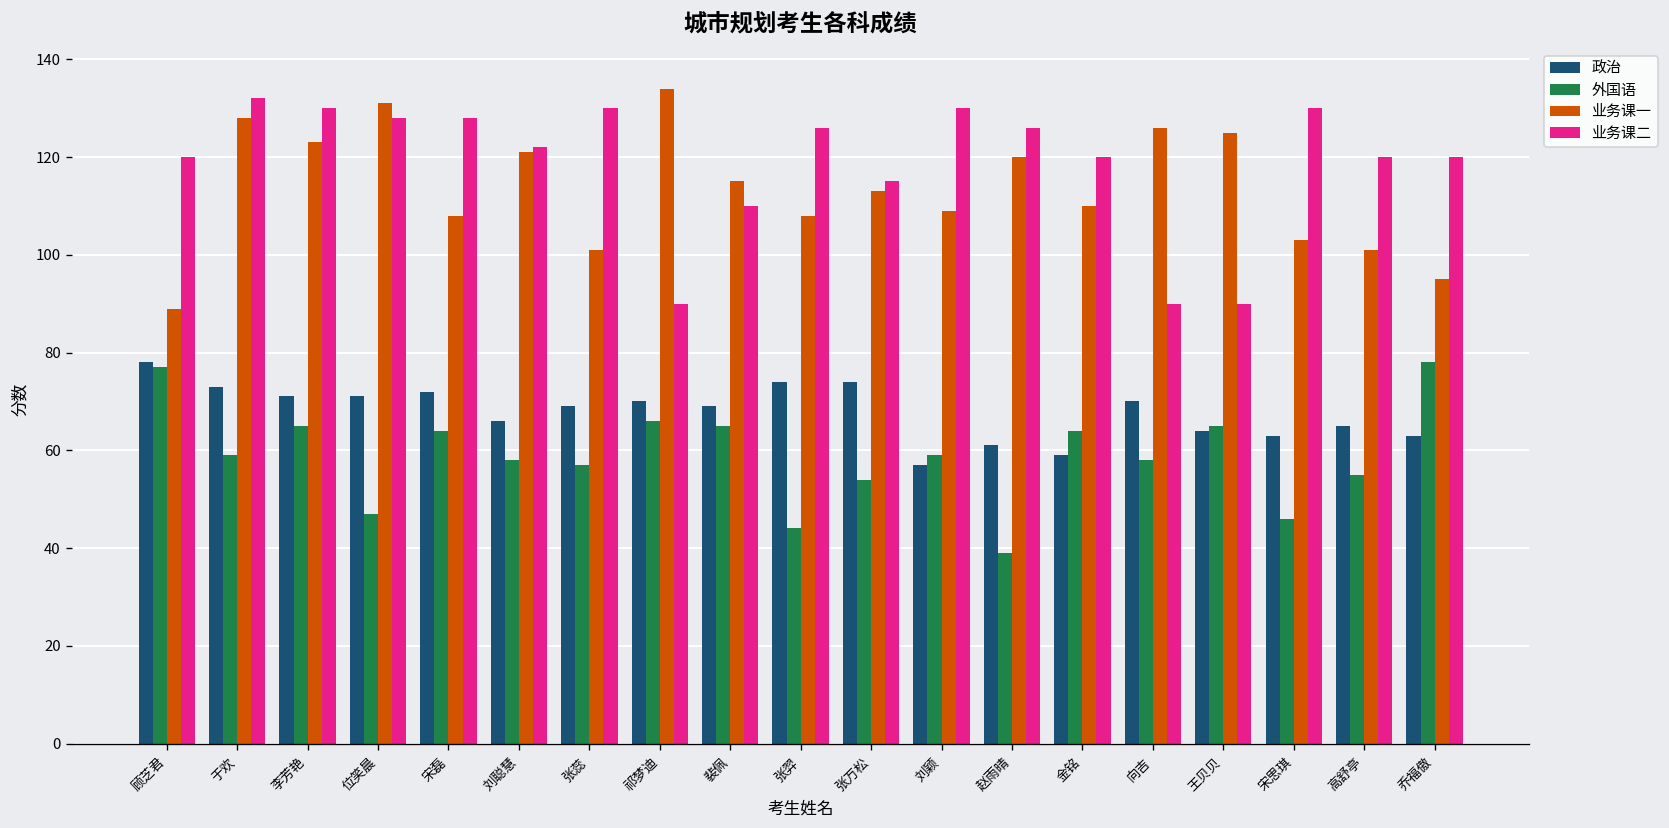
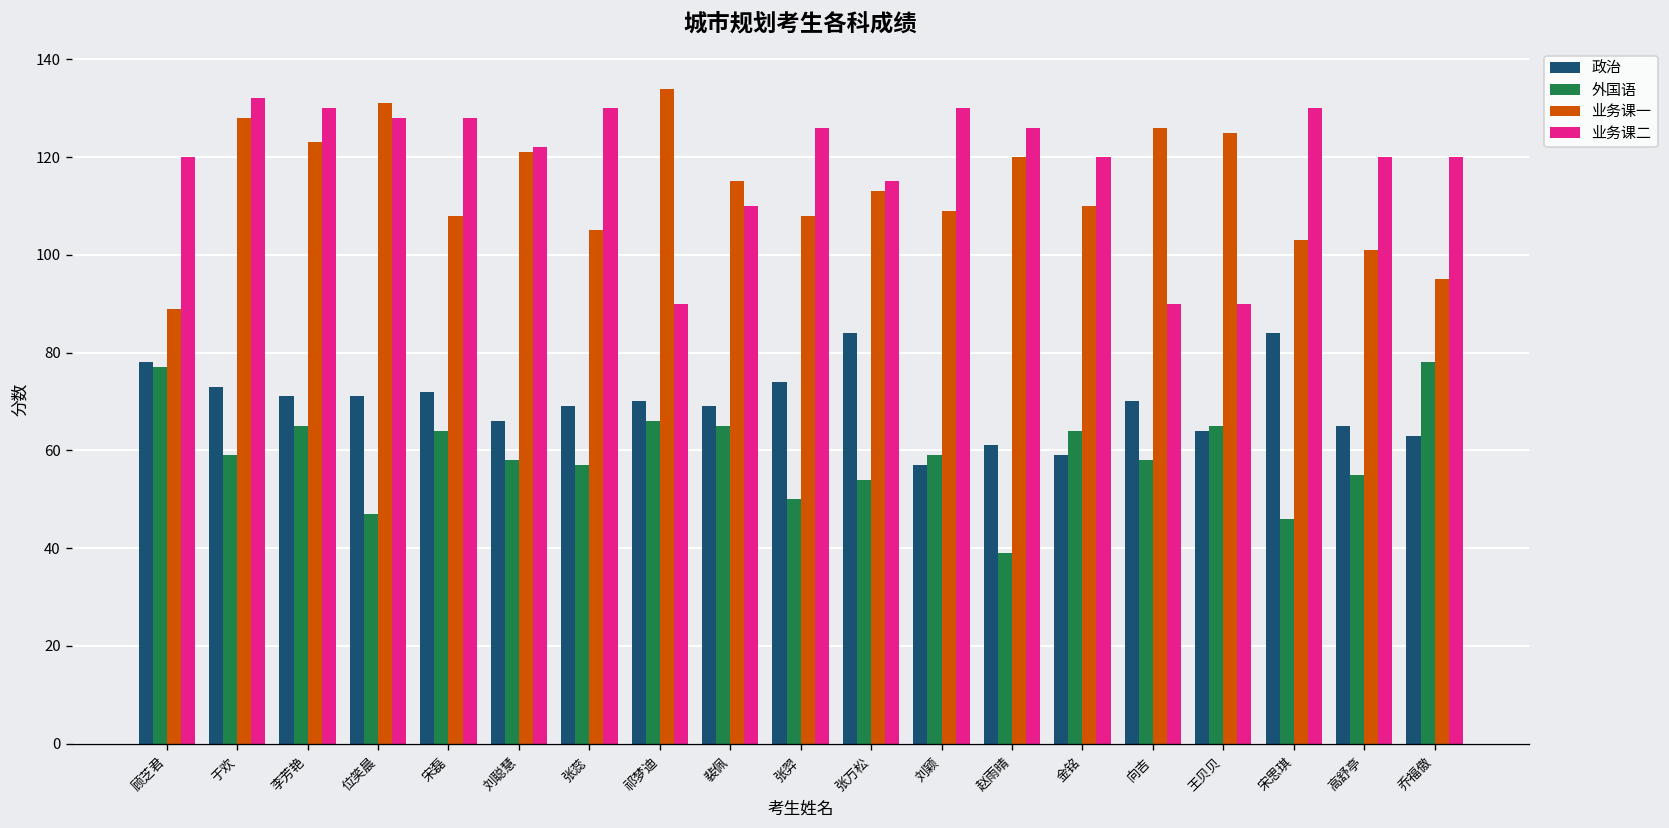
业务课一, 张蕊: 101 -> 105
外国语, 张羿: 44 -> 50
政治, 张万松: 74 -> 84
政治, 宋思琪: 63 -> 84
